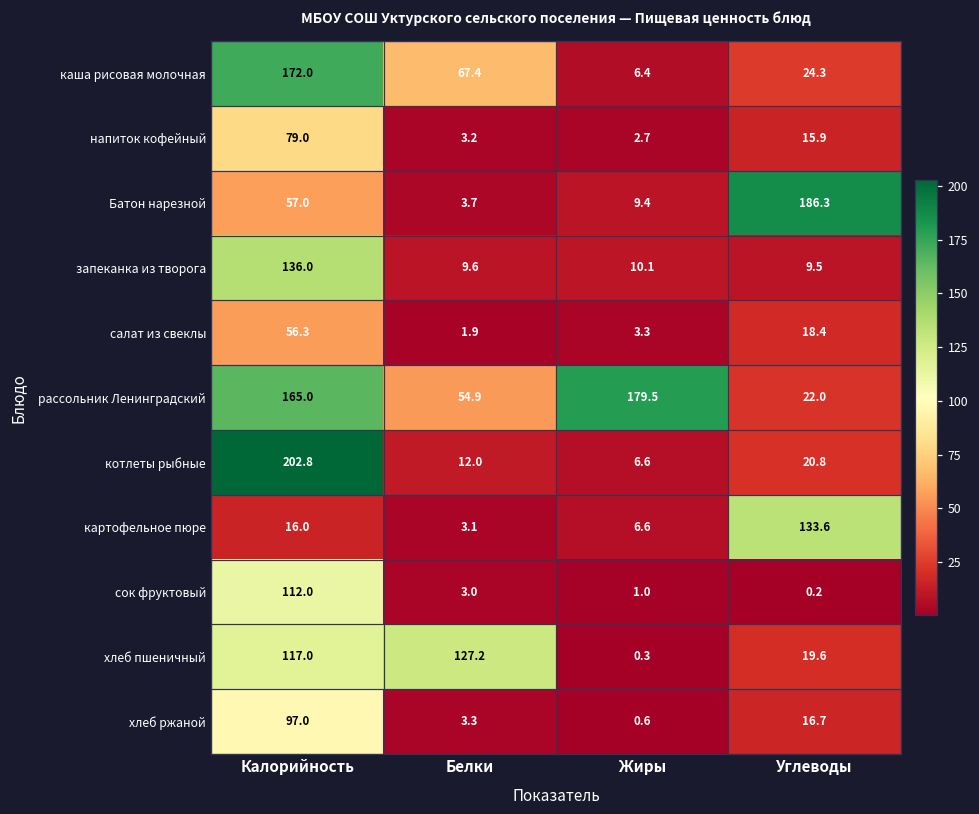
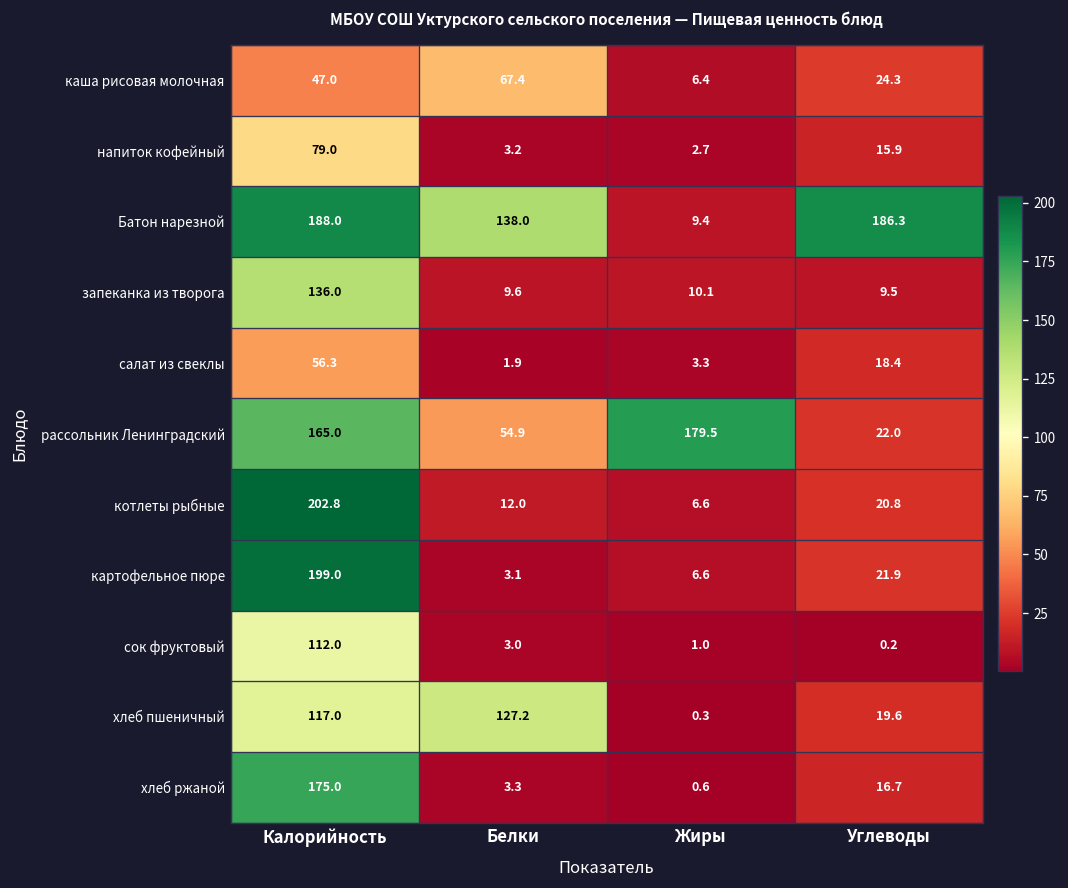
каша рисовая молочная, Калорийность: 172.0 -> 47.0
Батон нарезной, Калорийность: 57.0 -> 188.0
Батон нарезной, Белки: 3.7 -> 138.0
картофельное пюре, Калорийность: 16.0 -> 199.0
картофельное пюре, Углеводы: 133.6 -> 21.9
хлеб ржаной, Калорийность: 97.0 -> 175.0
